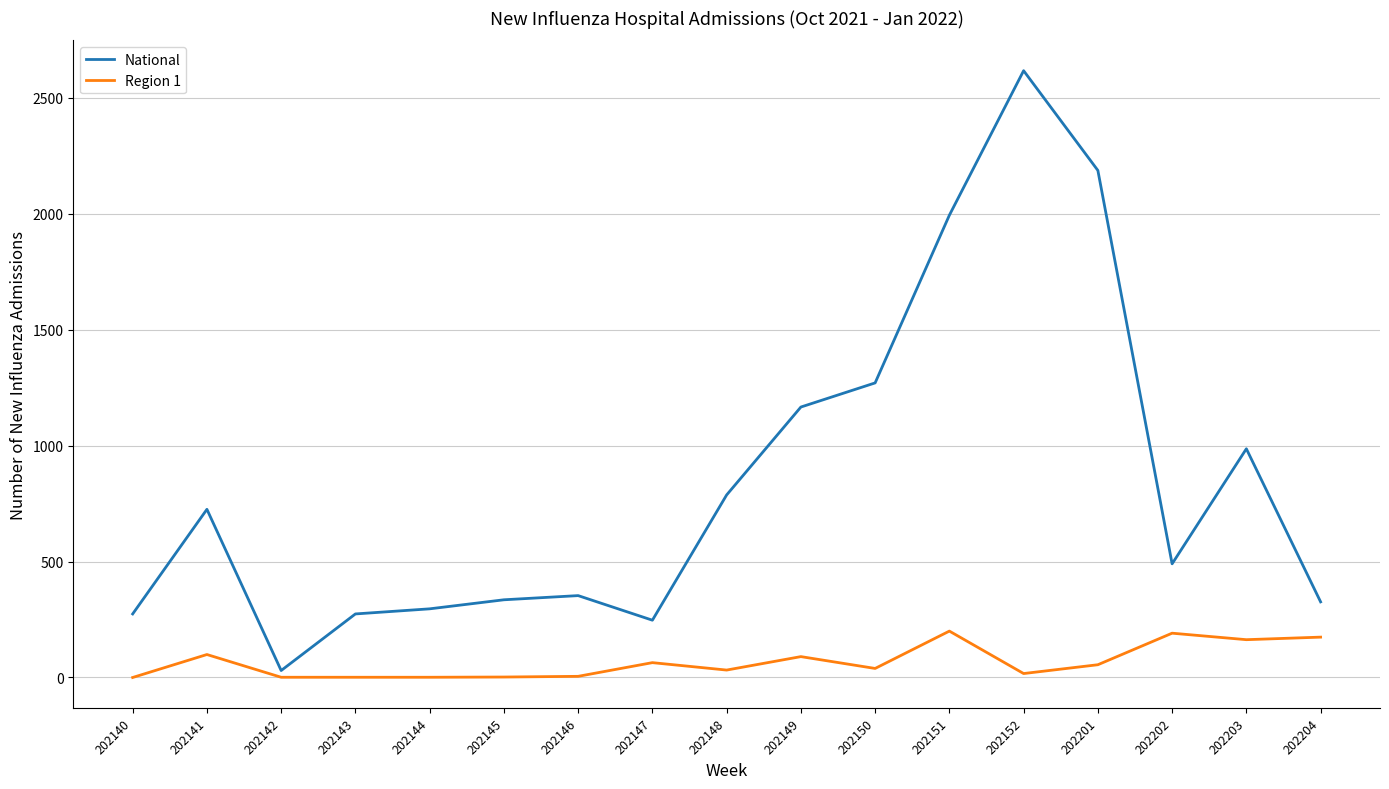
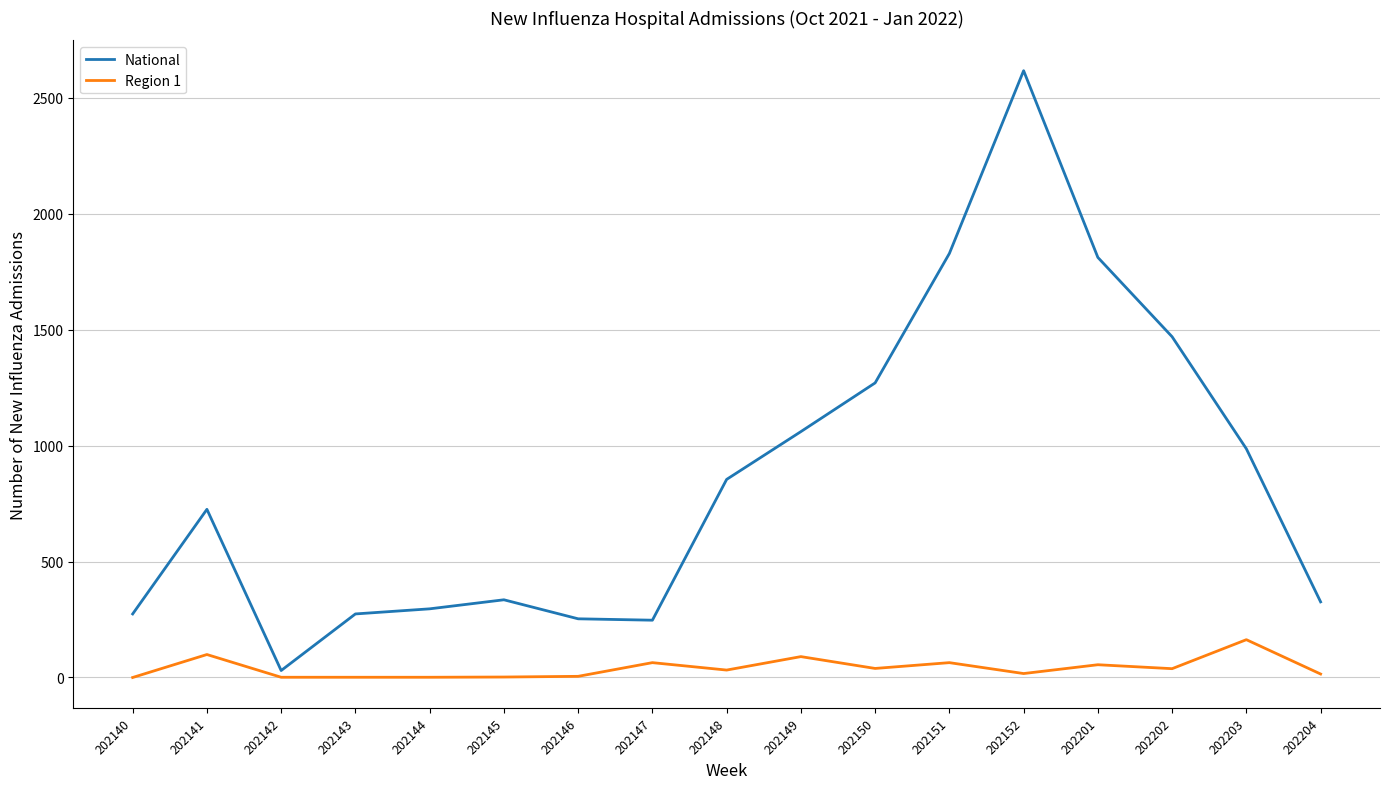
National, 202146: 350 -> 250
National, 202148: 790 -> 850
National, 202149: 1170 -> 1060
National, 202151: 1990 -> 1830
Region 1, 202151: 200 -> 60
National, 202201: 2190 -> 1810
National, 202202: 490 -> 1470
Region 1, 202202: 190 -> 40
Region 1, 202204: 170 -> 20
